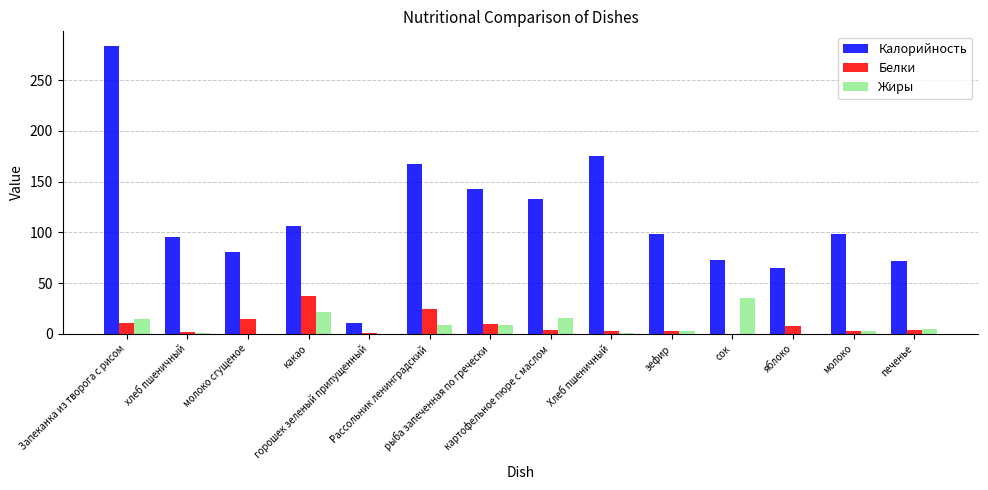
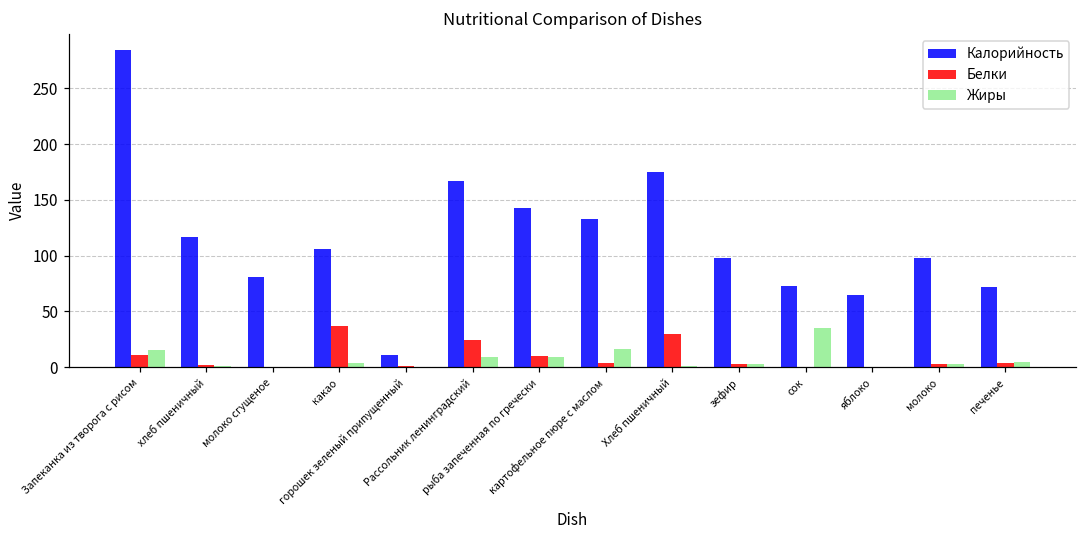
Калорийность, хлеб пшеничный: 95 -> 117
Белки, молоко сгущеное: 15 -> 0
Жиры, какао: 21 -> 4
Белки, Хлеб пшеничный: 3 -> 30
Белки, яблоко: 8 -> 0
